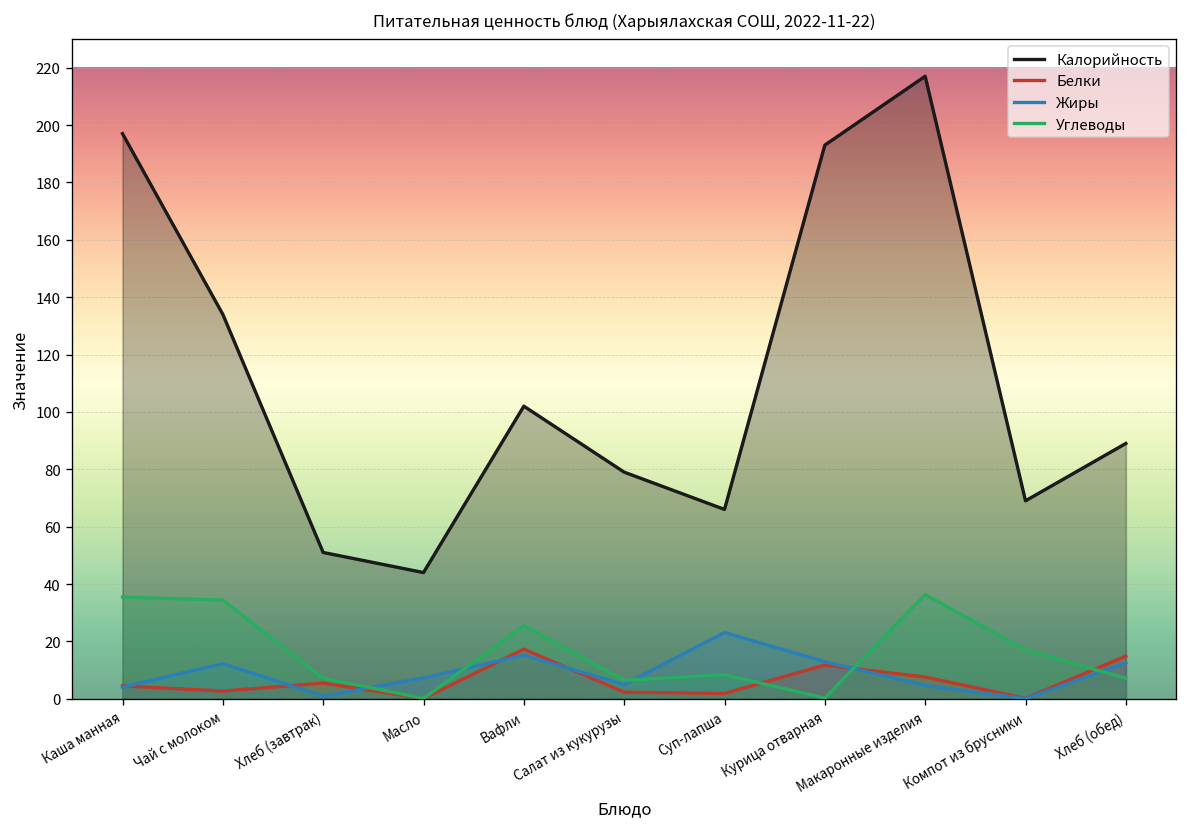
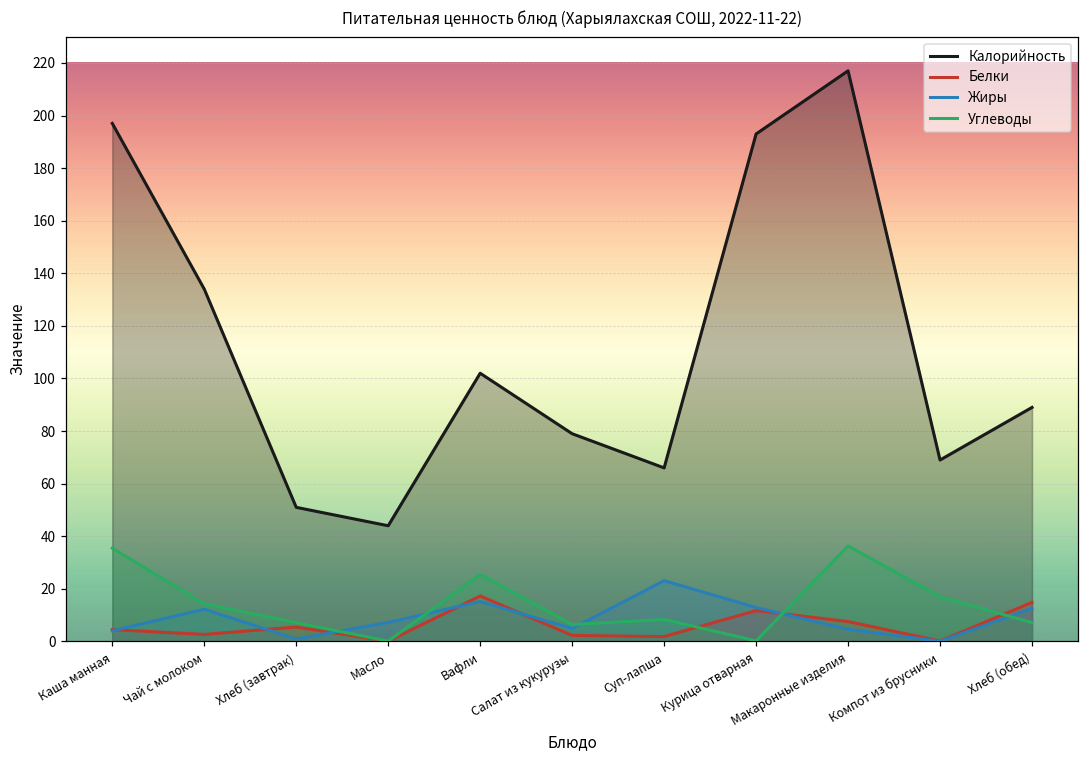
Углеводы, Чай с молоком: 34 -> 14
